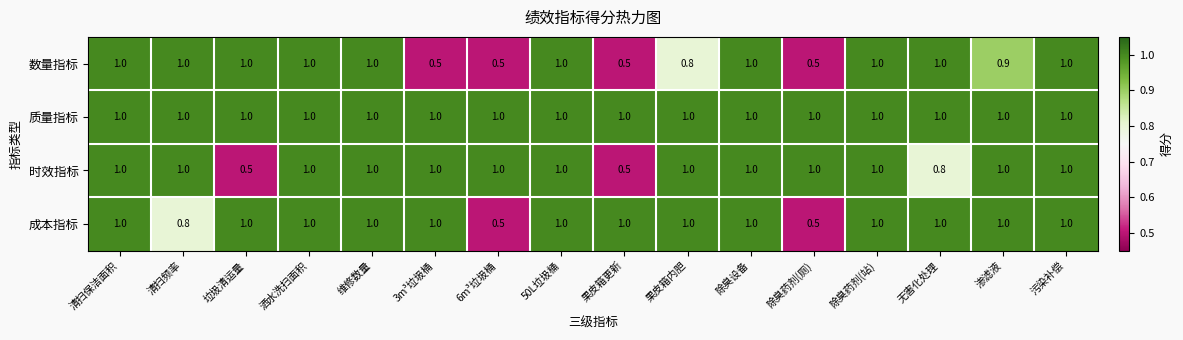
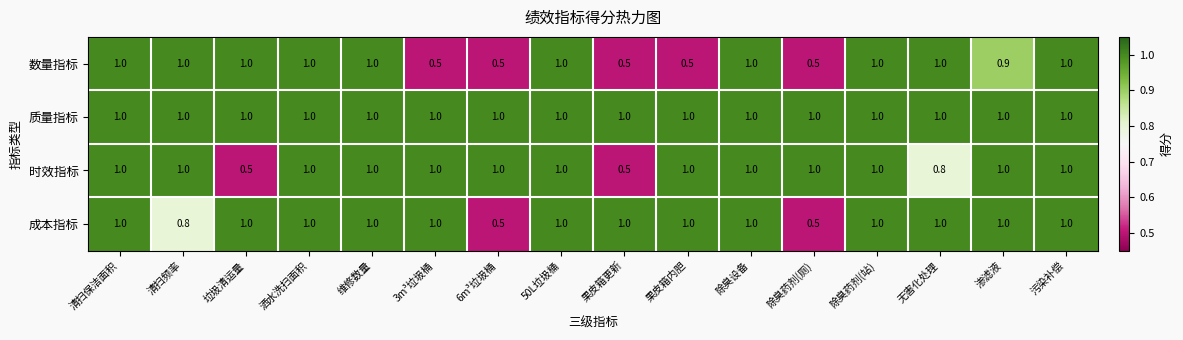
数量指标, 果皮箱内胆: 0.8 -> 0.5
